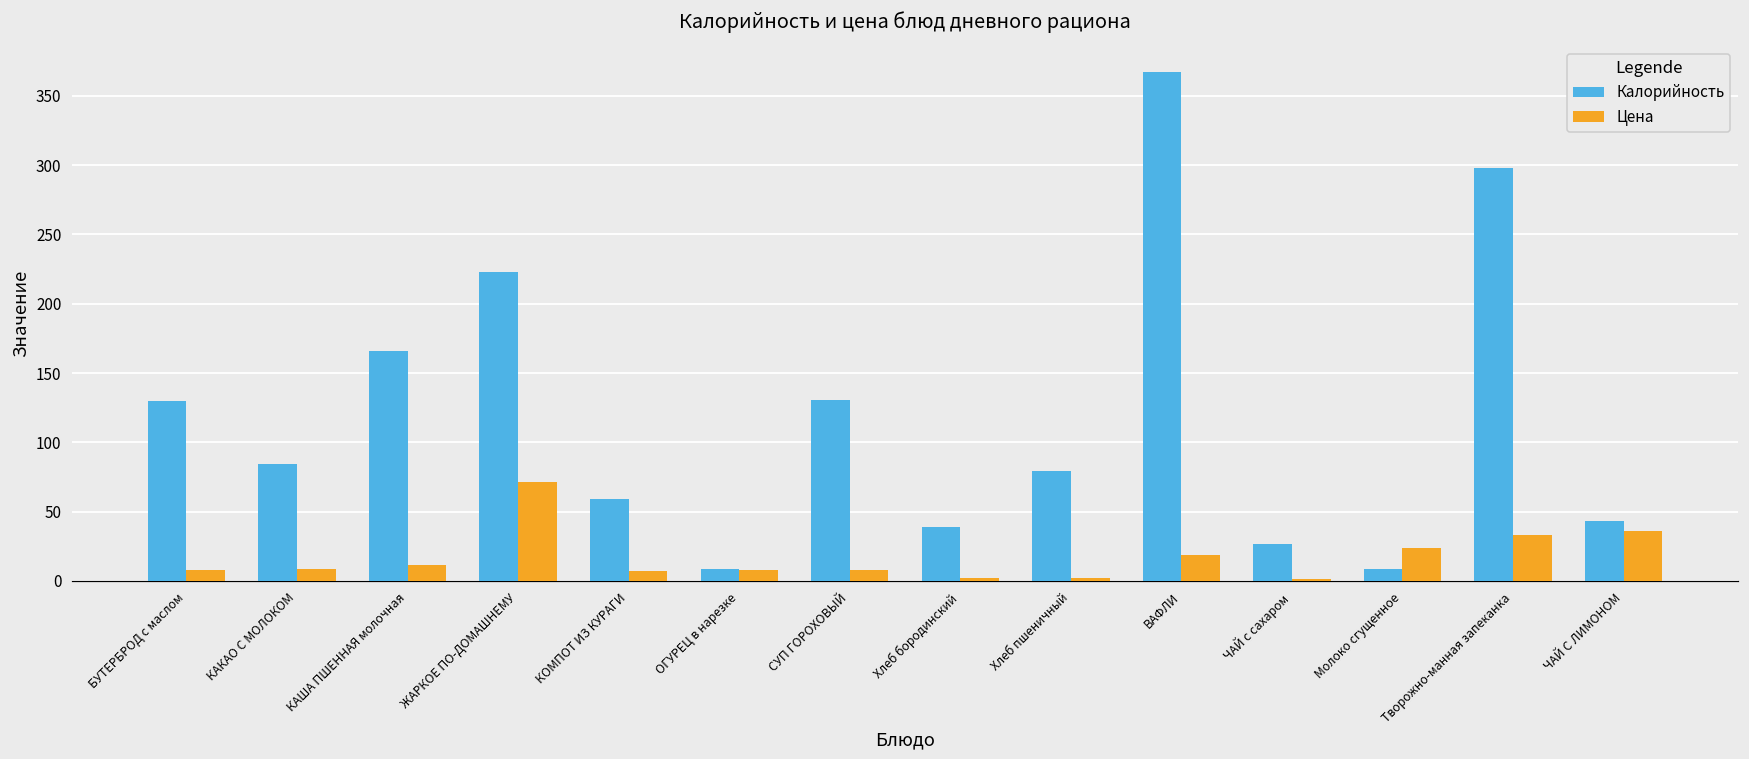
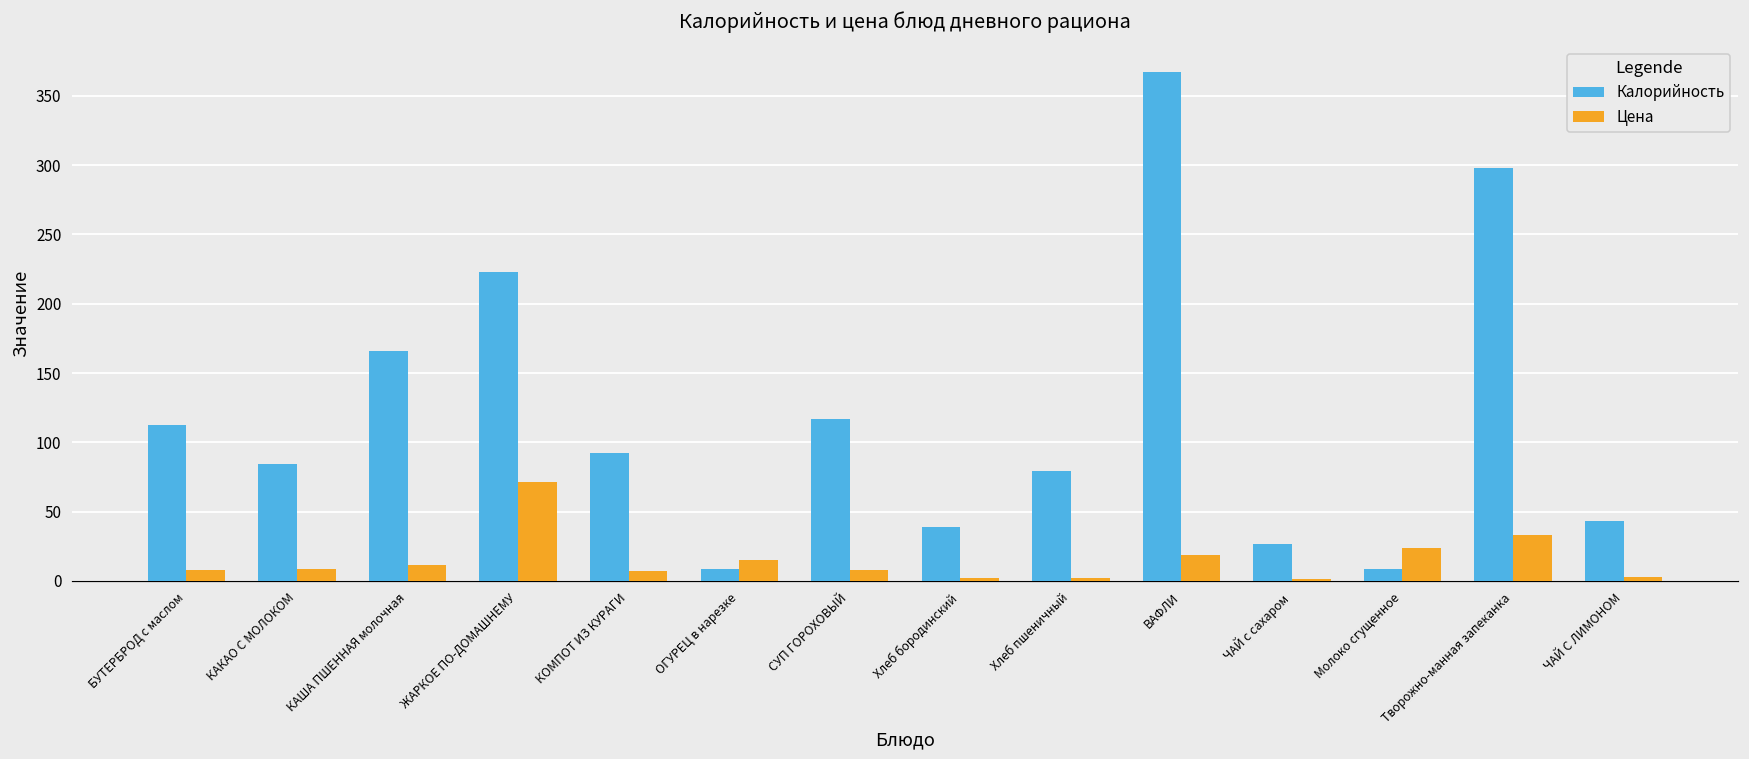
Калорийность, БУТЕРБРОД с маслом: 130 -> 112
Калорийность, КОМПОТ ИЗ КУРАГИ: 59 -> 92
Цена, ОГУРЕЦ в нарезке: 8 -> 15
Калорийность, СУП ГОРОХОВЫЙ: 130 -> 117
Цена, ЧАЙ С ЛИМОНОМ: 36 -> 3
